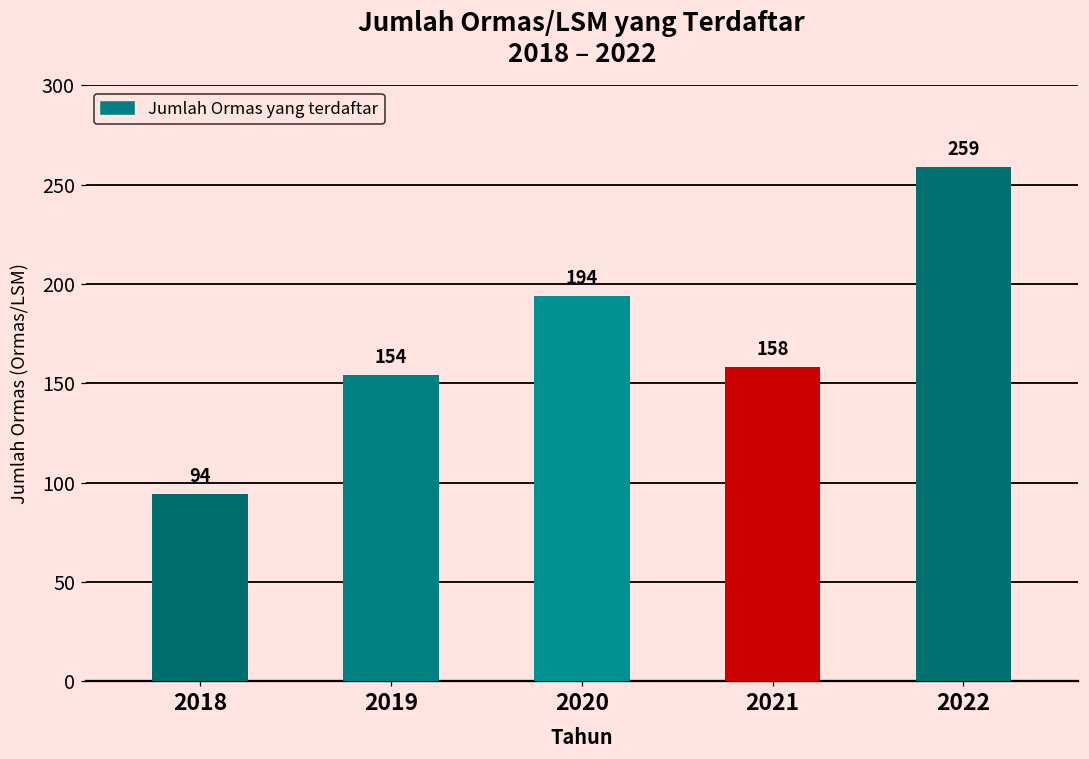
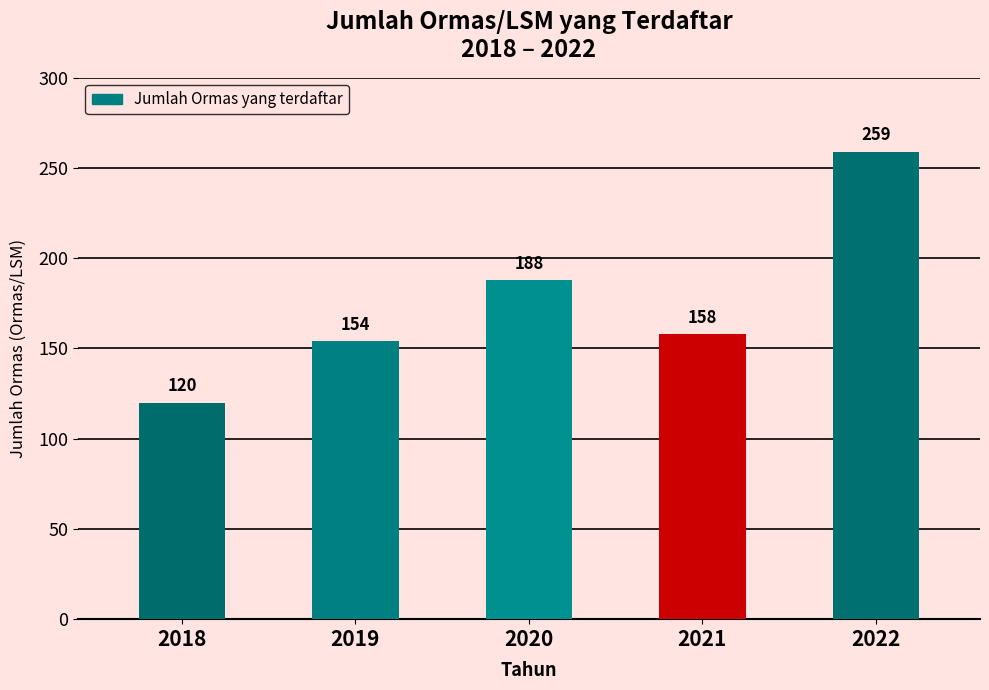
2018: 94 -> 120
2020: 194 -> 188
